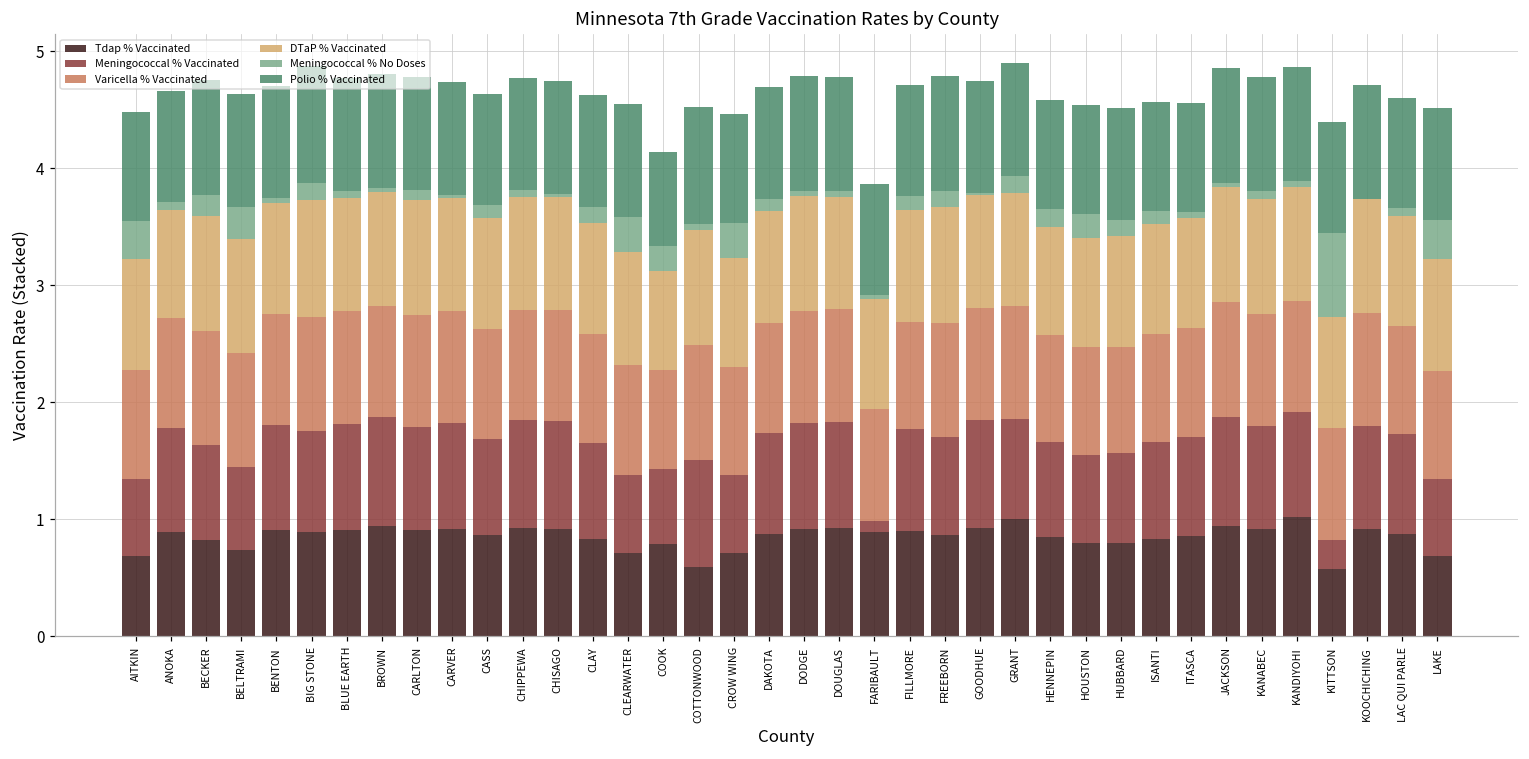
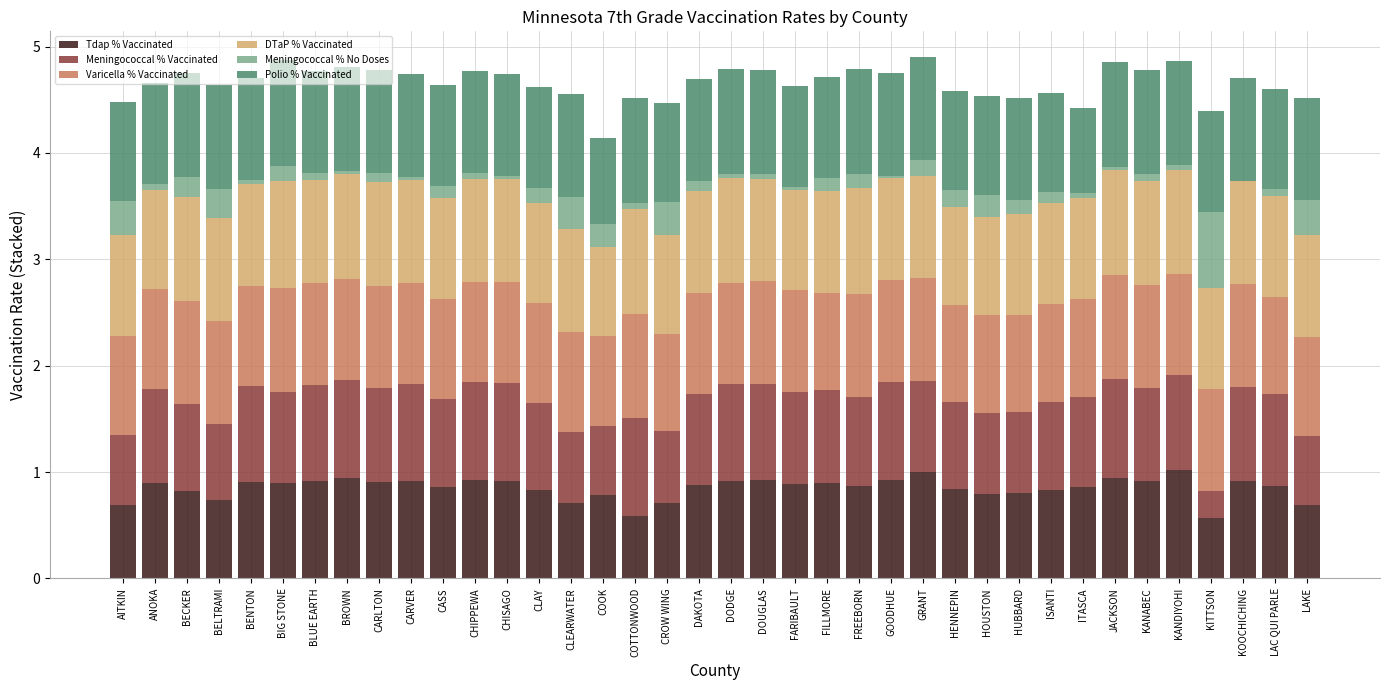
Meningococcal % Vaccinated, FARIBAULT: 0.10 -> 0.86
Polio % Vaccinated, ITASCA: 0.94 -> 0.80
